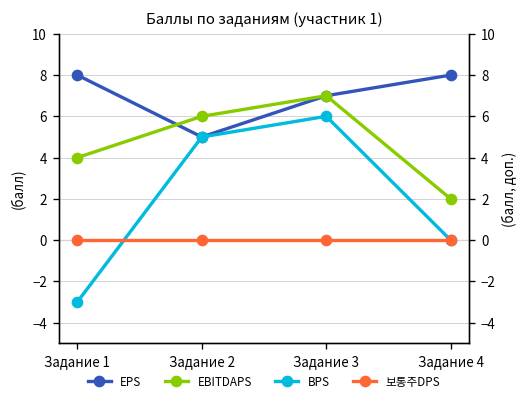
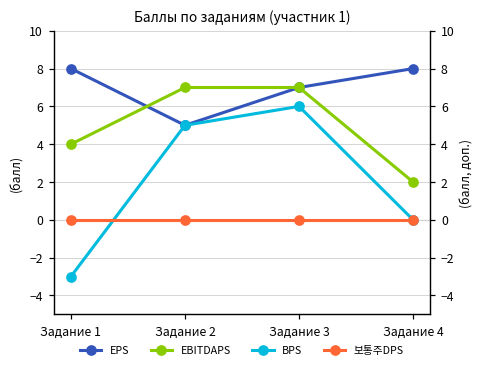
EBITDAPS, Задание 2: 6 -> 7
